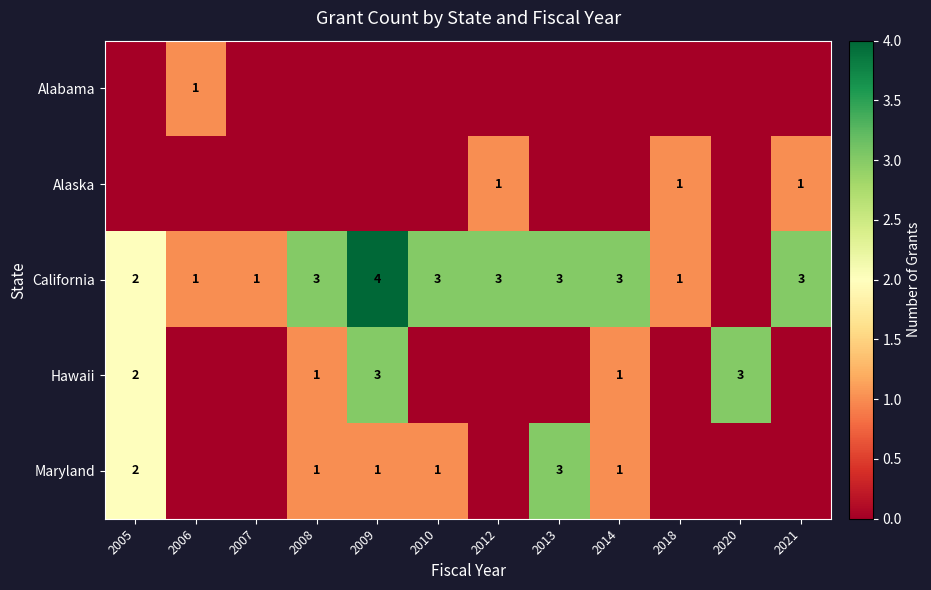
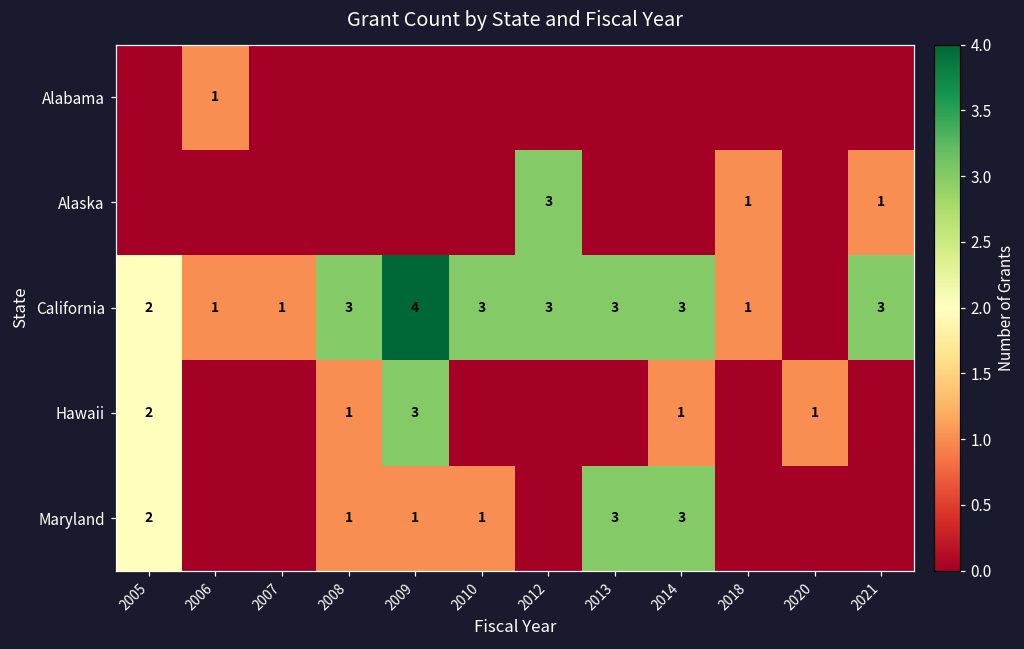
Alaska, 2012: 1 -> 3
Hawaii, 2020: 3 -> 1
Maryland, 2014: 1 -> 3
